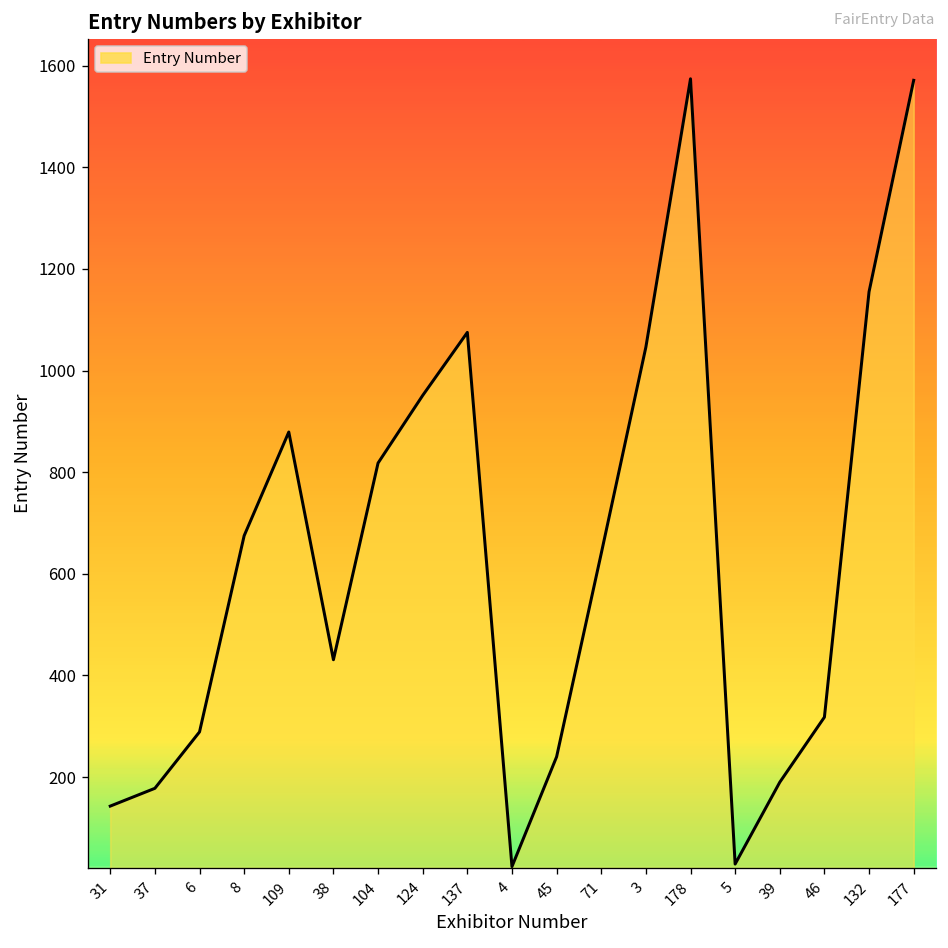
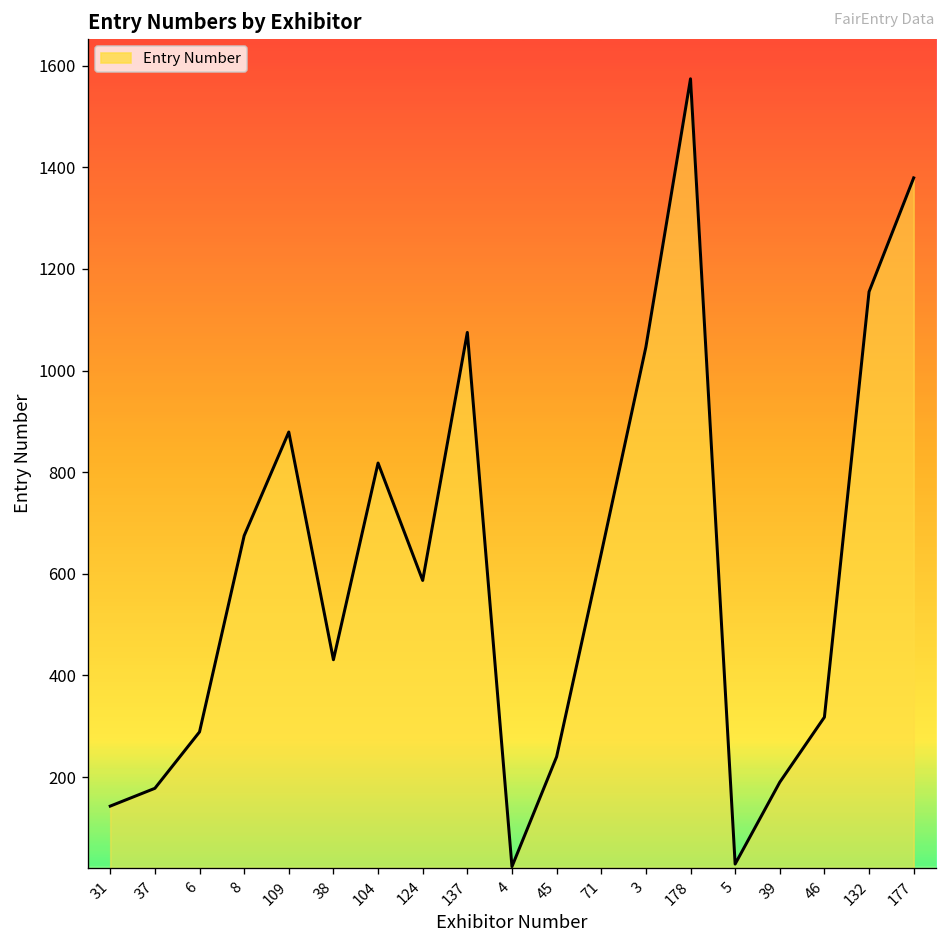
124: 950 -> 590
177: 1570 -> 1380
